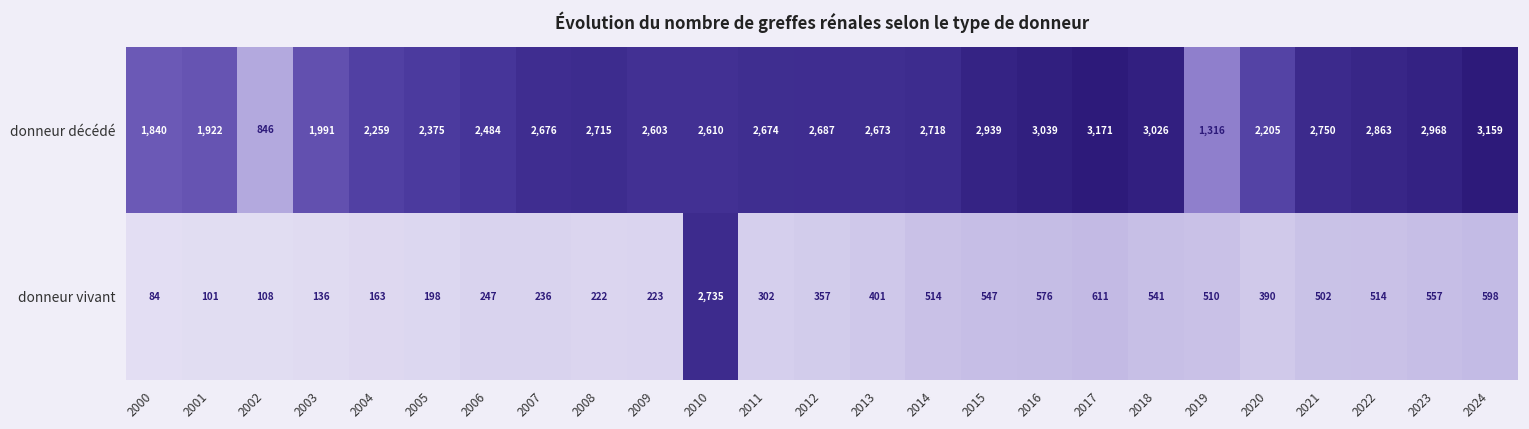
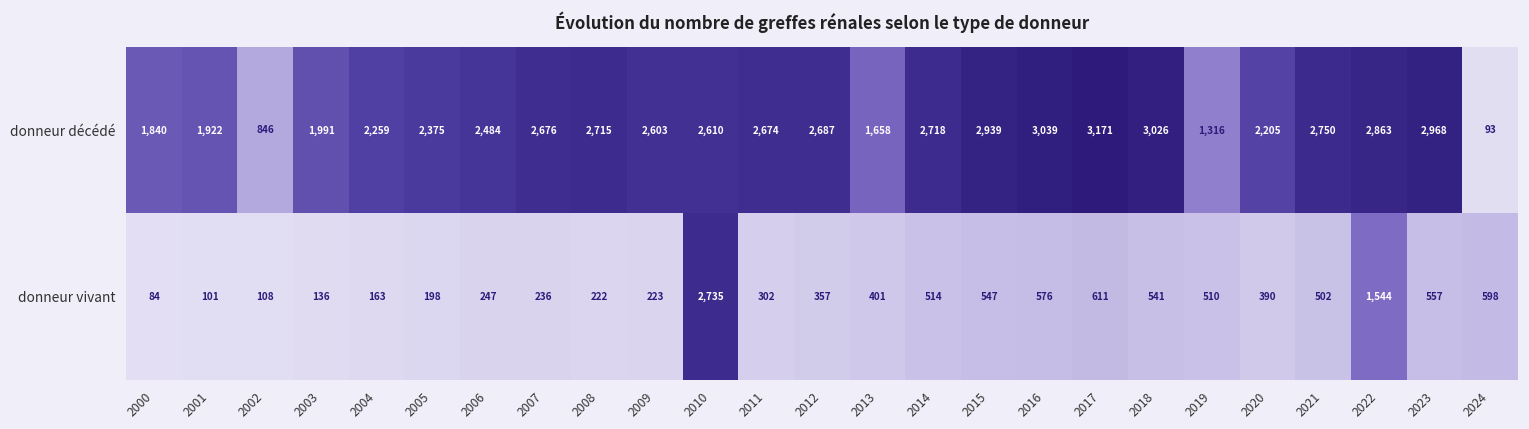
donneur décédé, 2013: 2,673 -> 1,658
donneur décédé, 2024: 3,159 -> 93
donneur vivant, 2022: 514 -> 1,544
